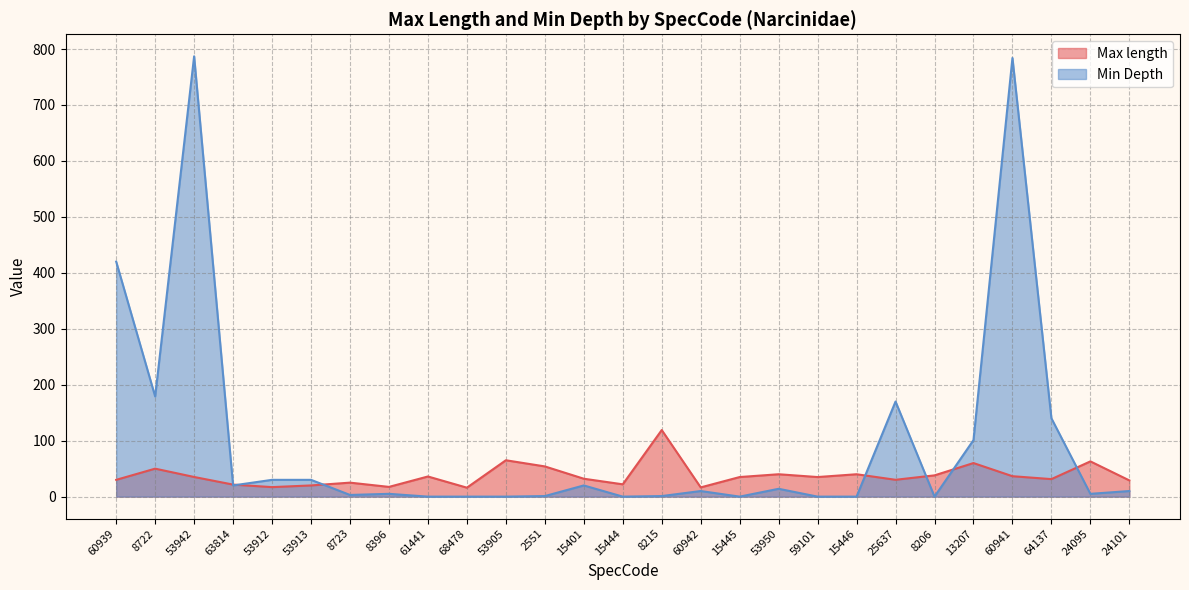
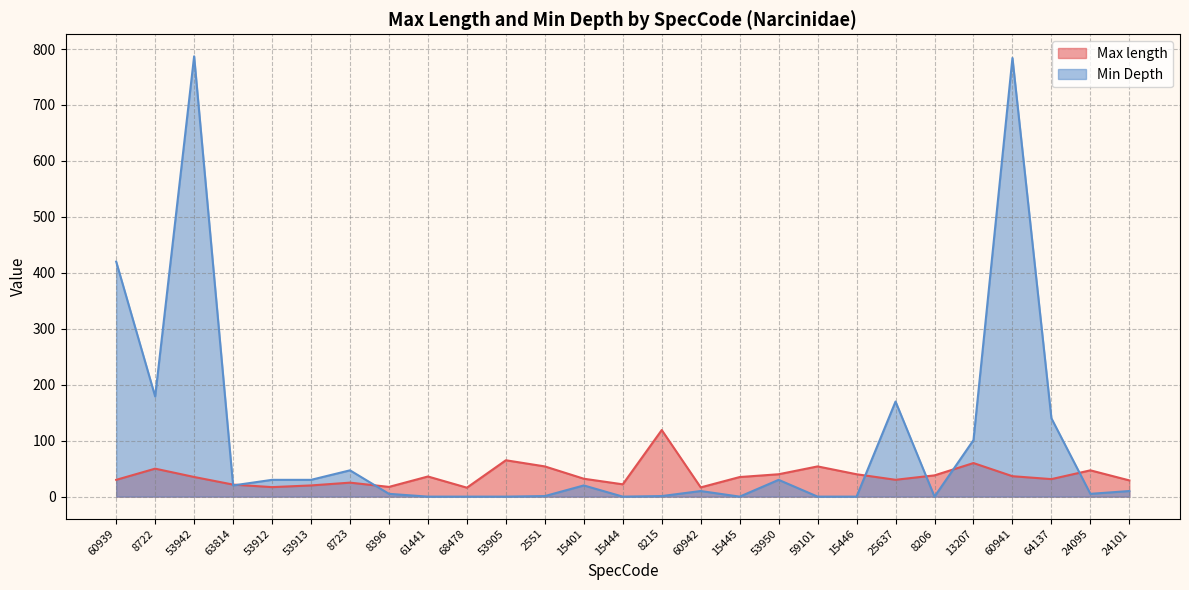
Min Depth, 8723: 0 -> 50
Min Depth, 53950: 10 -> 30
Max length, 59101: 40 -> 50
Max length, 24095: 60 -> 50
